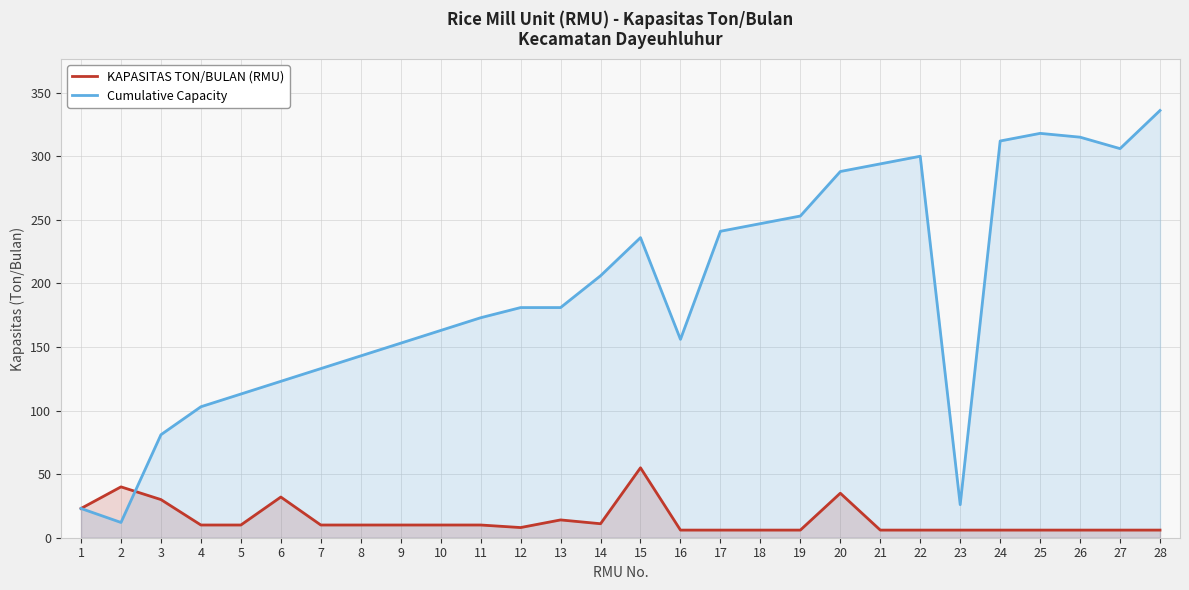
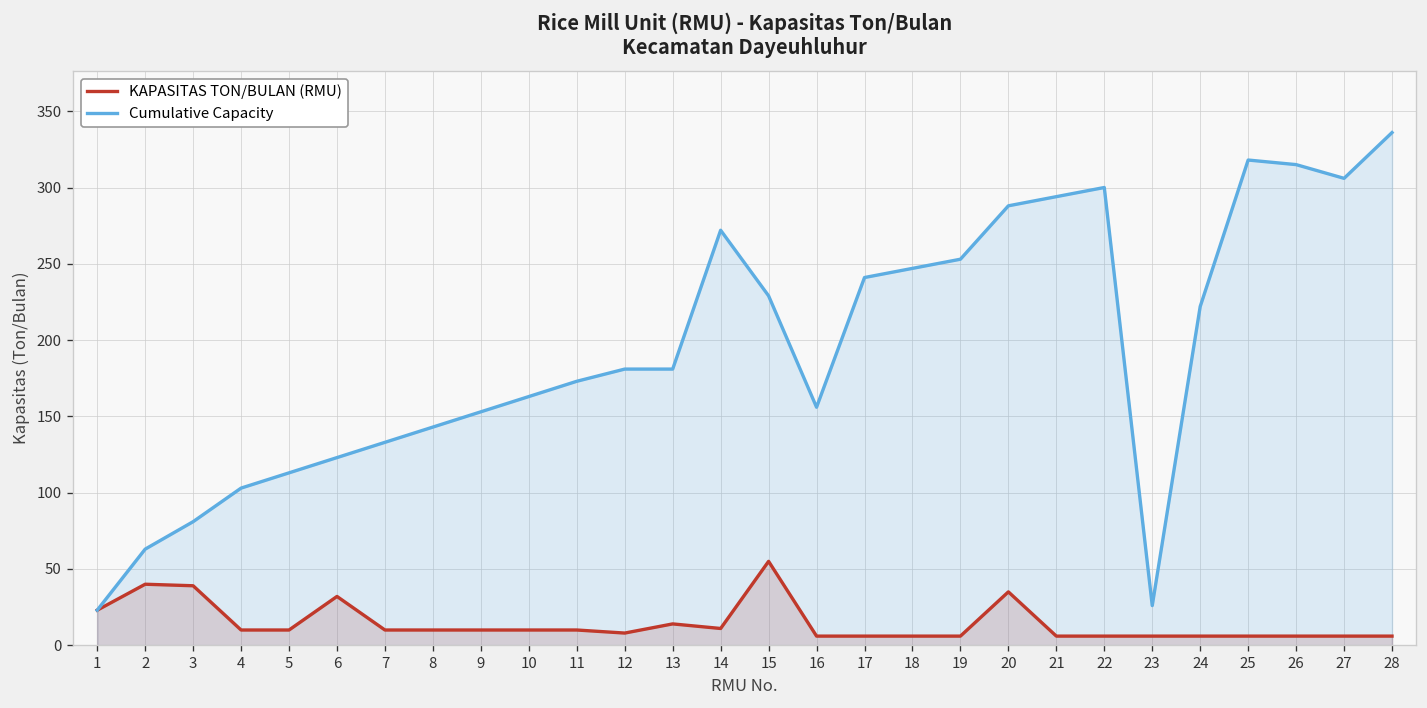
Cumulative Capacity, 2: 12 -> 63
KAPASITAS TON/BULAN (RMU), 3: 30 -> 39
Cumulative Capacity, 14: 206 -> 272
Cumulative Capacity, 15: 236 -> 229
Cumulative Capacity, 24: 312 -> 222
